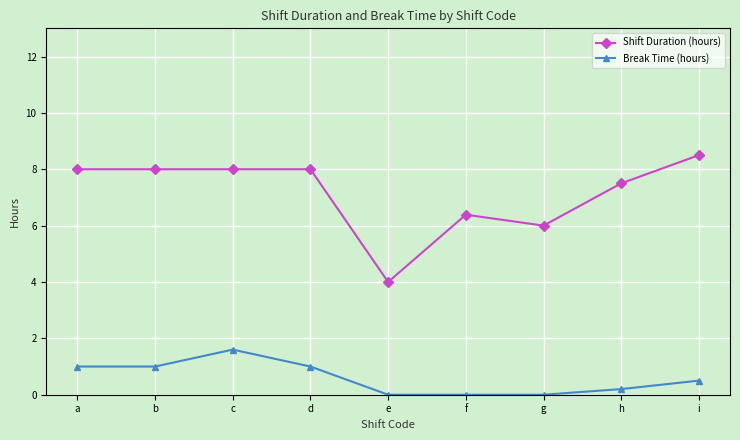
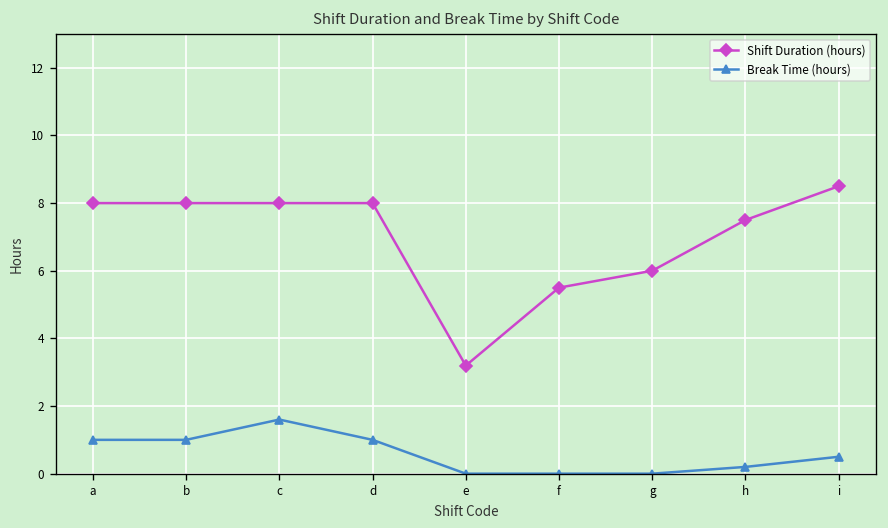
Shift Duration (hours), e: 4.0 -> 3.2
Shift Duration (hours), f: 6.4 -> 5.5
